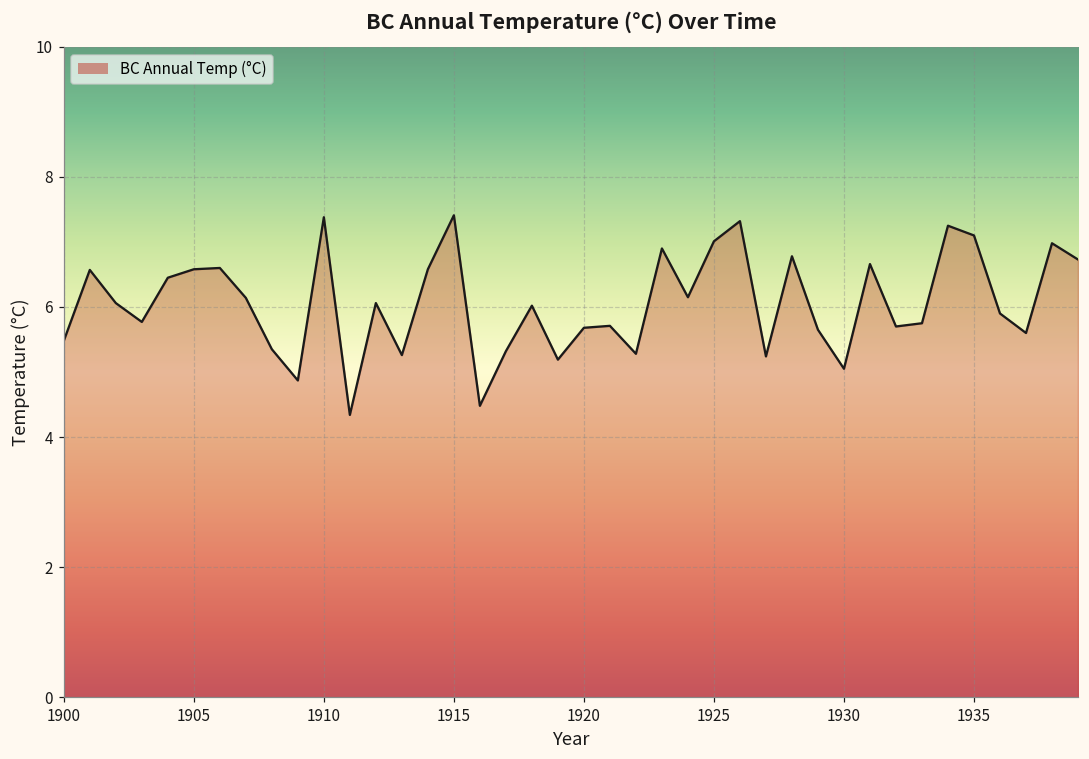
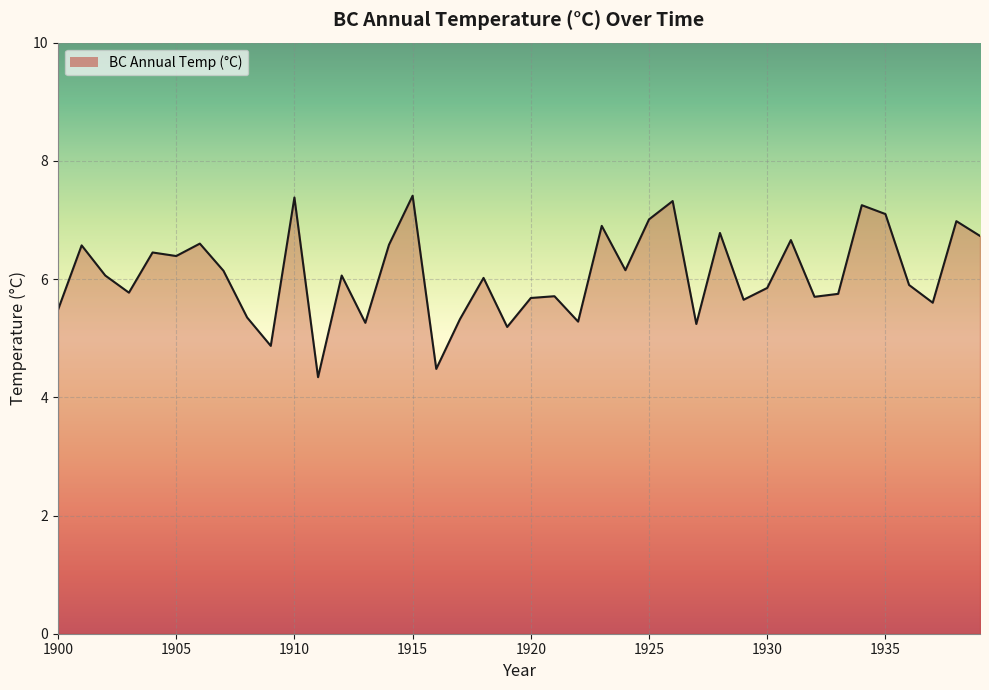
1905: 6.6 -> 6.4
1930: 5.1 -> 5.9
